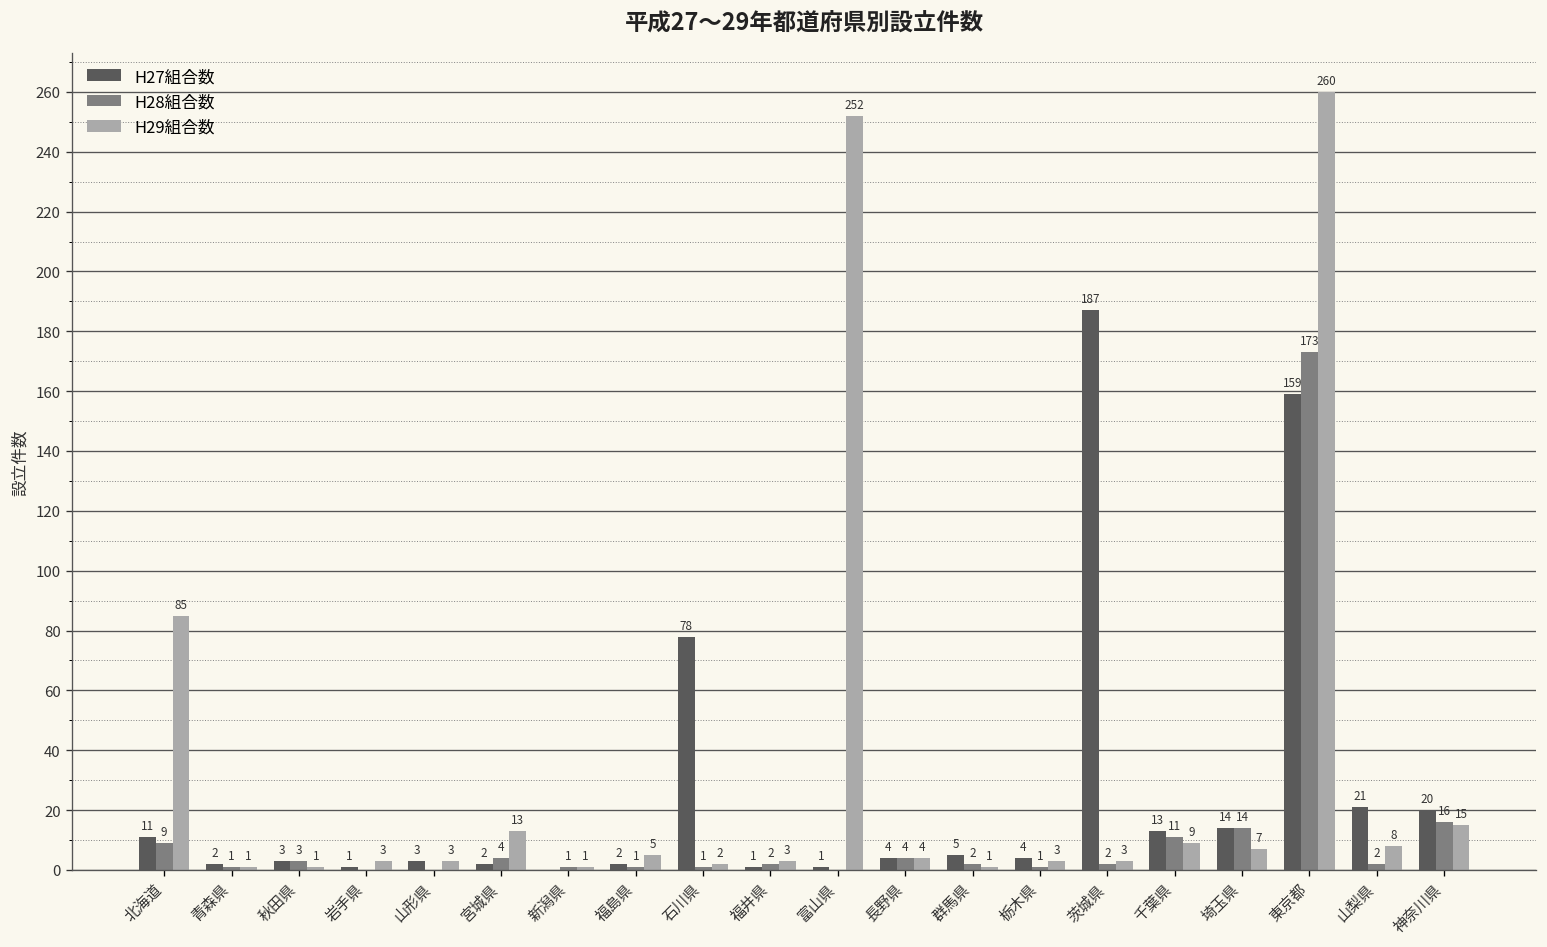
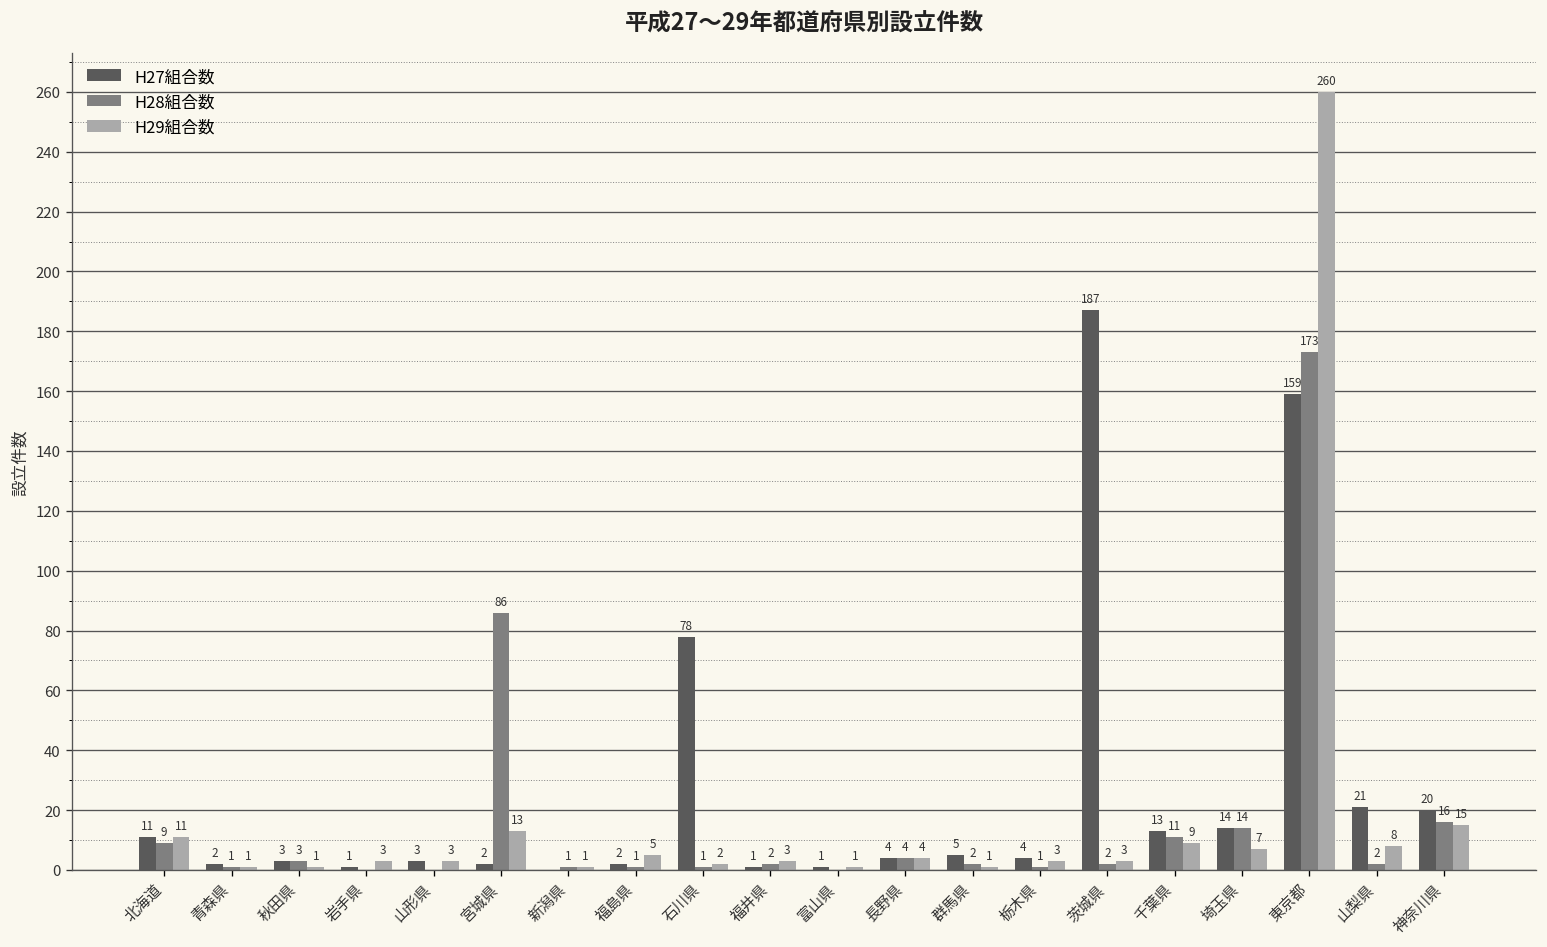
H29組合数, 北海道: 85 -> 11
H28組合数, 宮城県: 4 -> 86
H29組合数, 富山県: 252 -> 1
